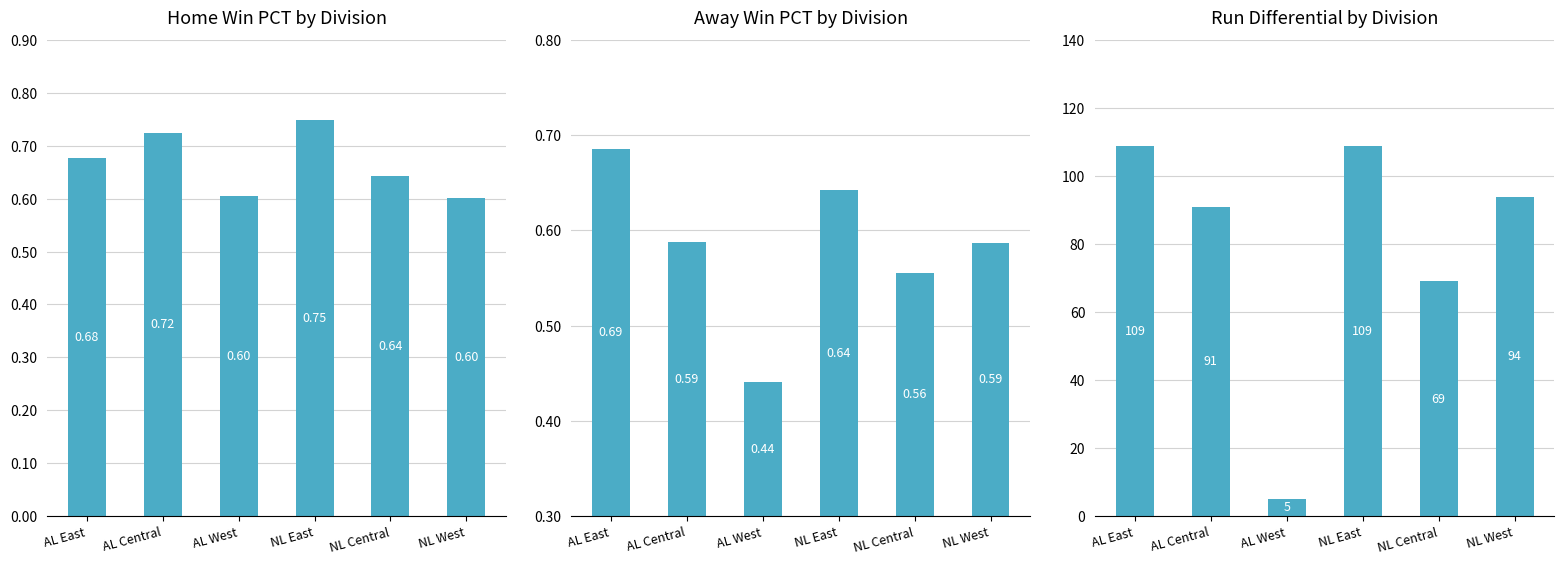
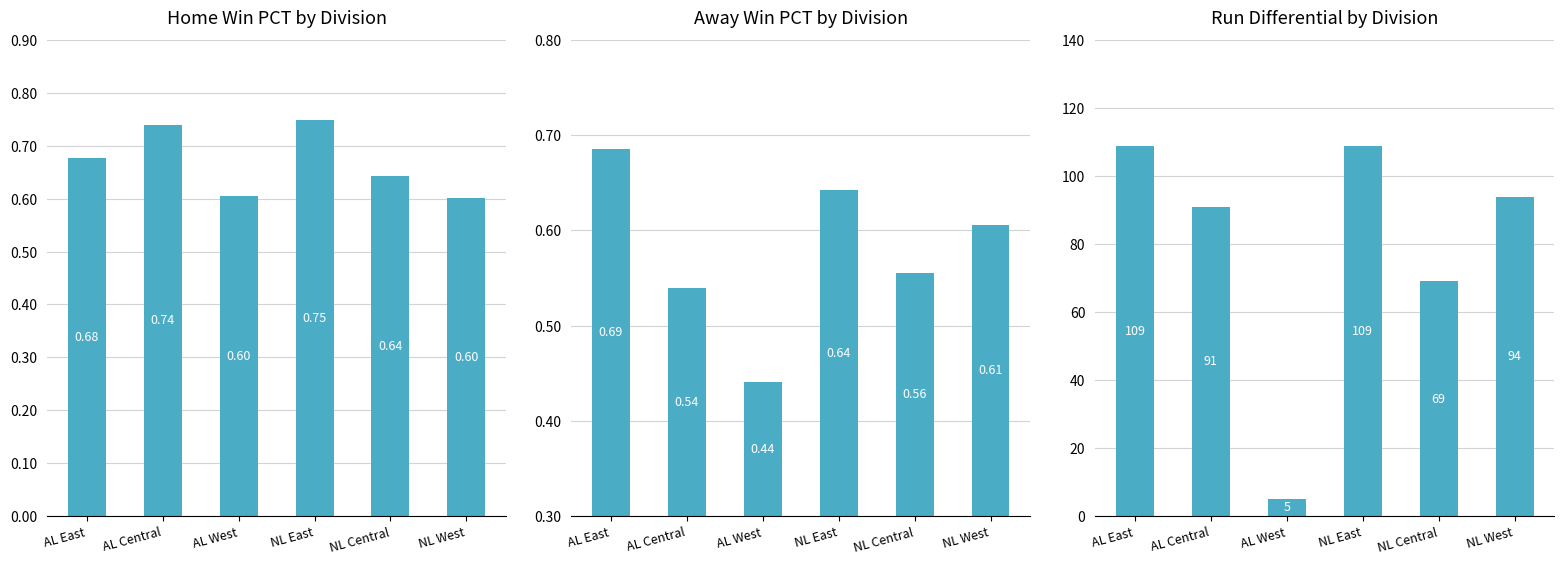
Home Win PCT by Division, AL Central: 0.72 -> 0.74
Away Win PCT by Division, AL Central: 0.59 -> 0.54
Away Win PCT by Division, NL West: 0.59 -> 0.61
